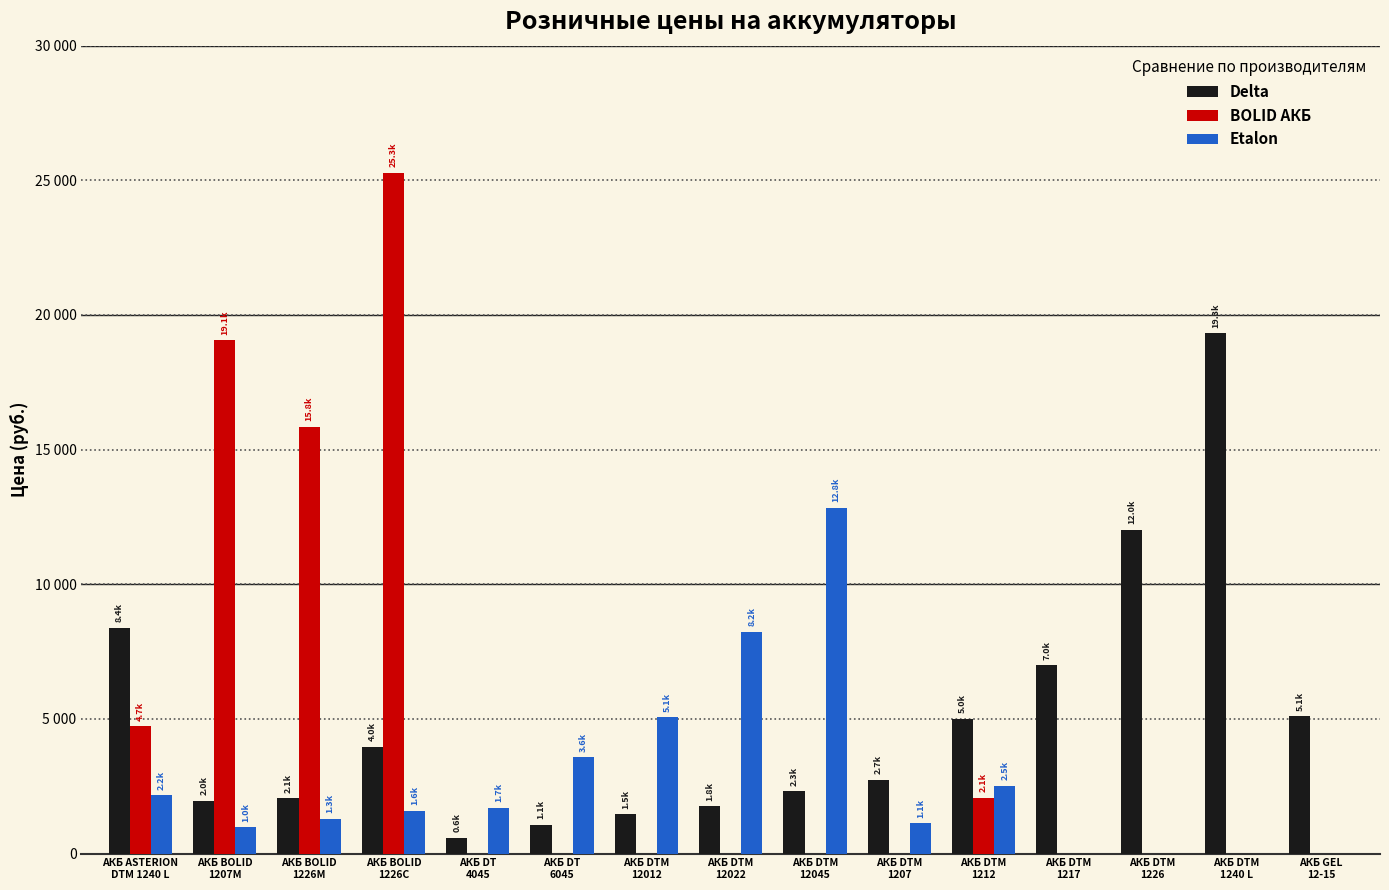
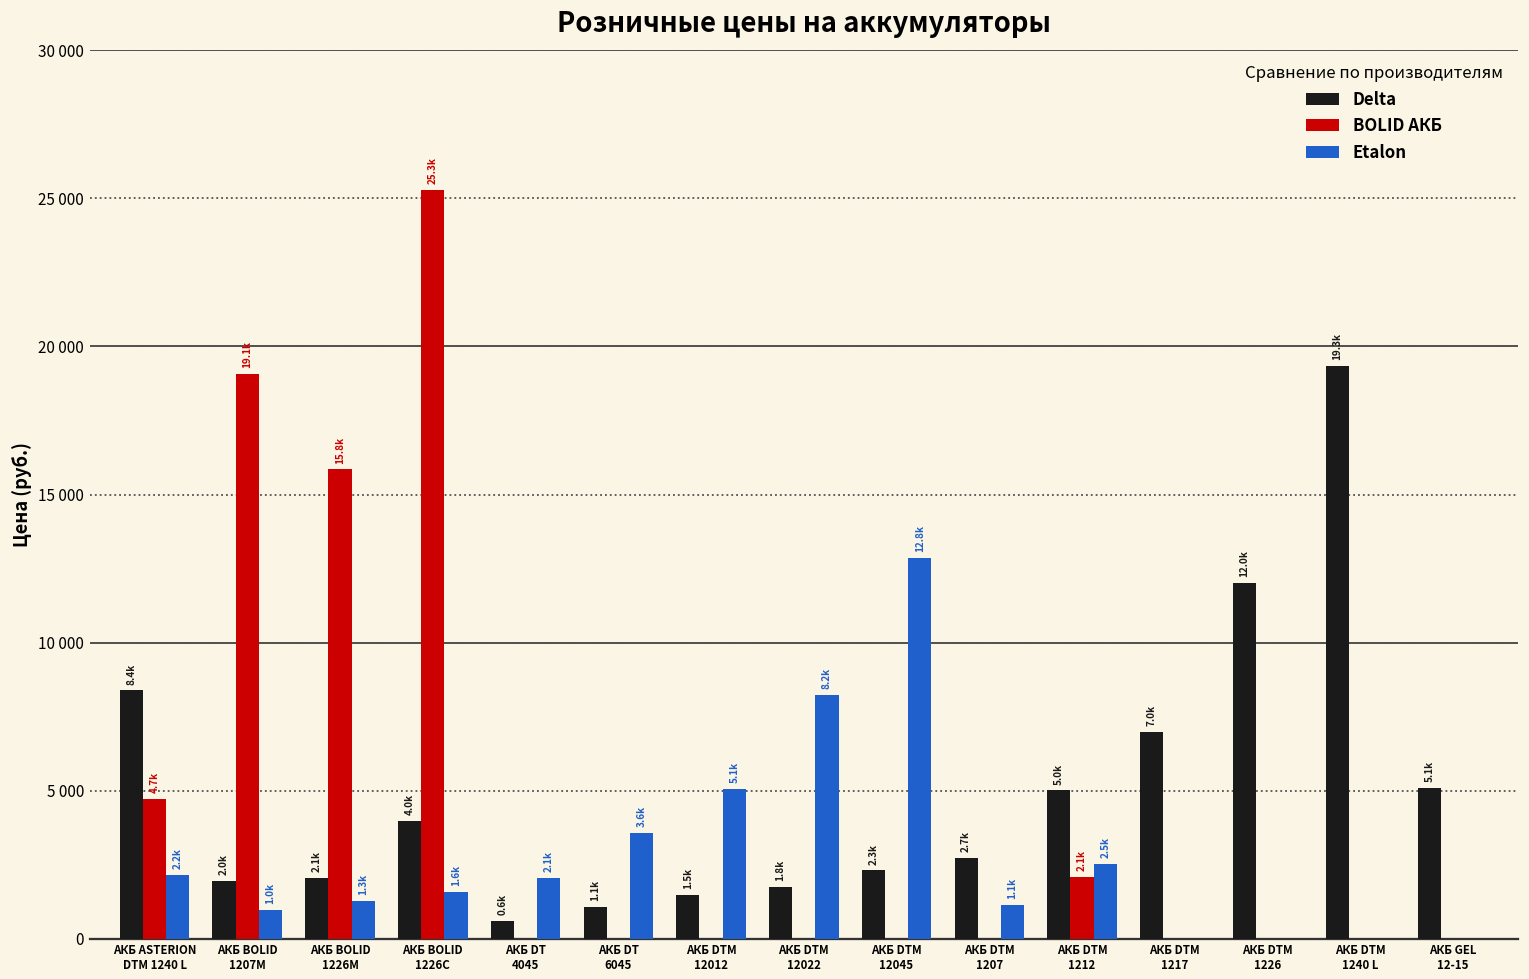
Etalon, АКБ DT 4045: 1.7k -> 2.1k
